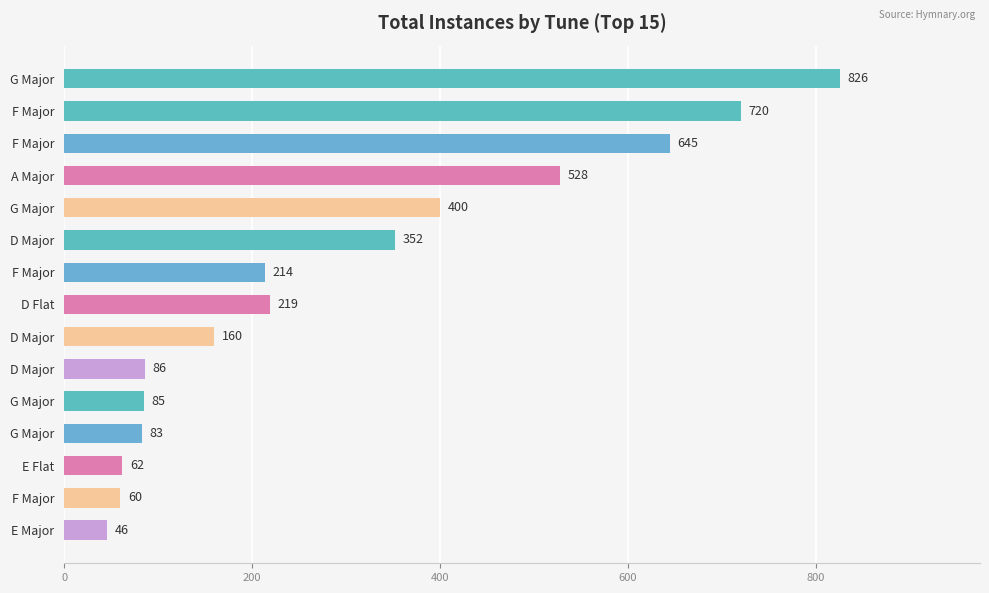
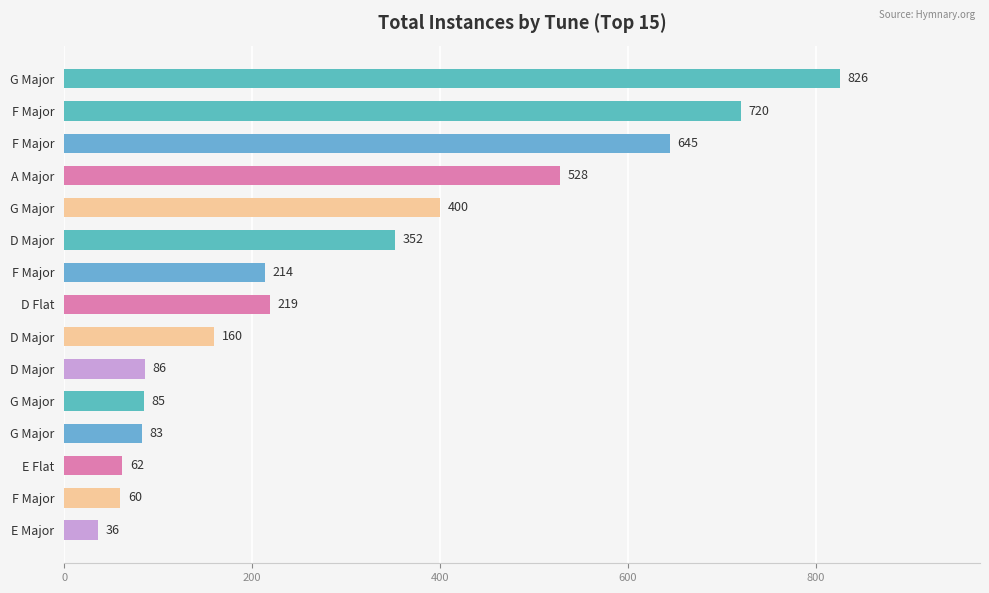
E Major: 46 -> 36
